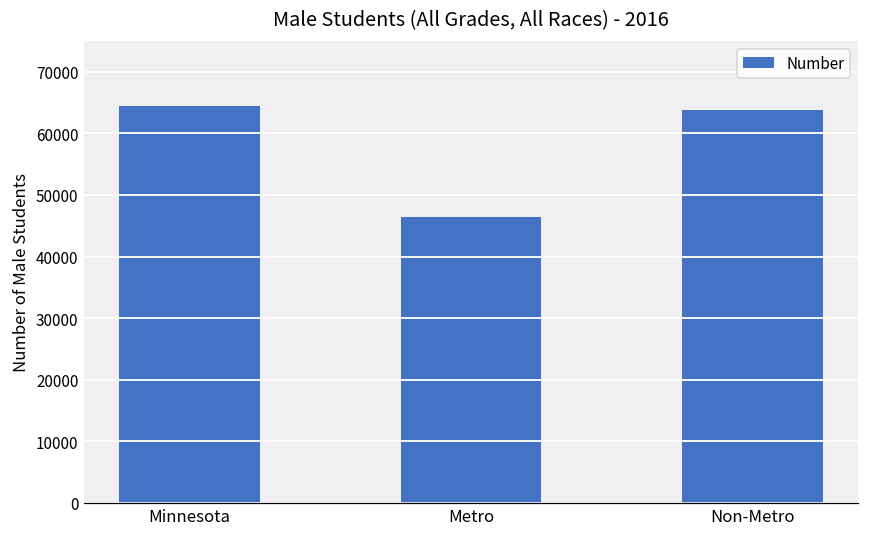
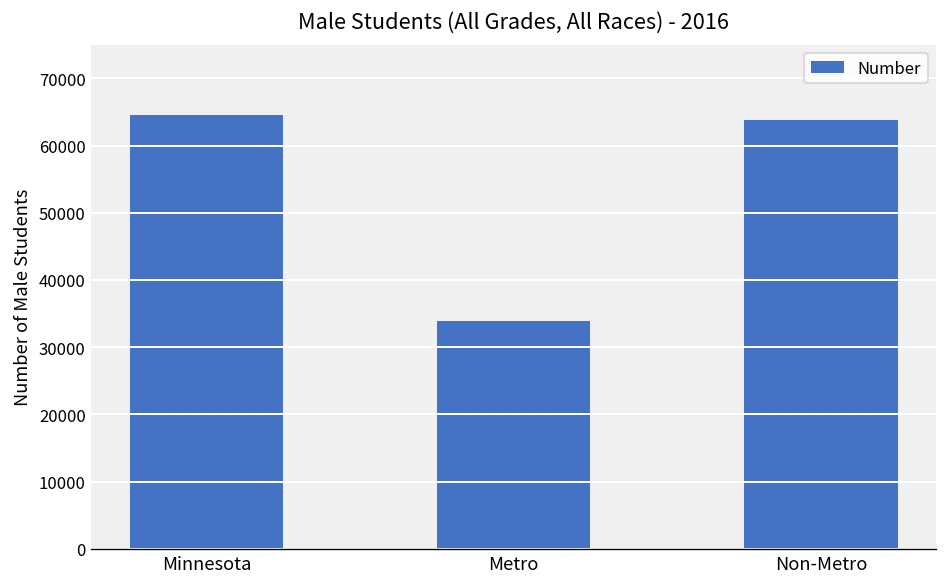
Metro: 46000 -> 34000
